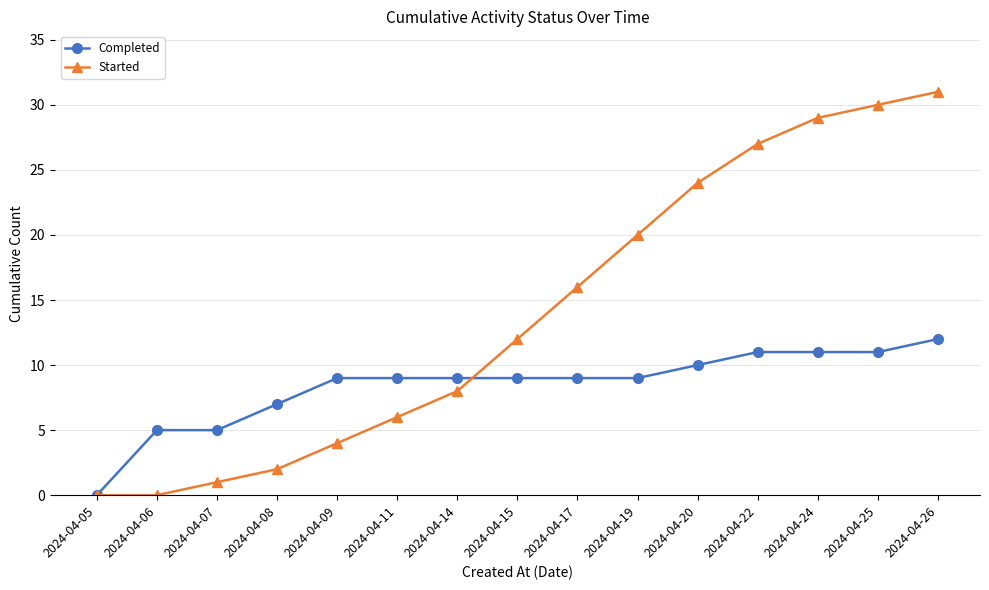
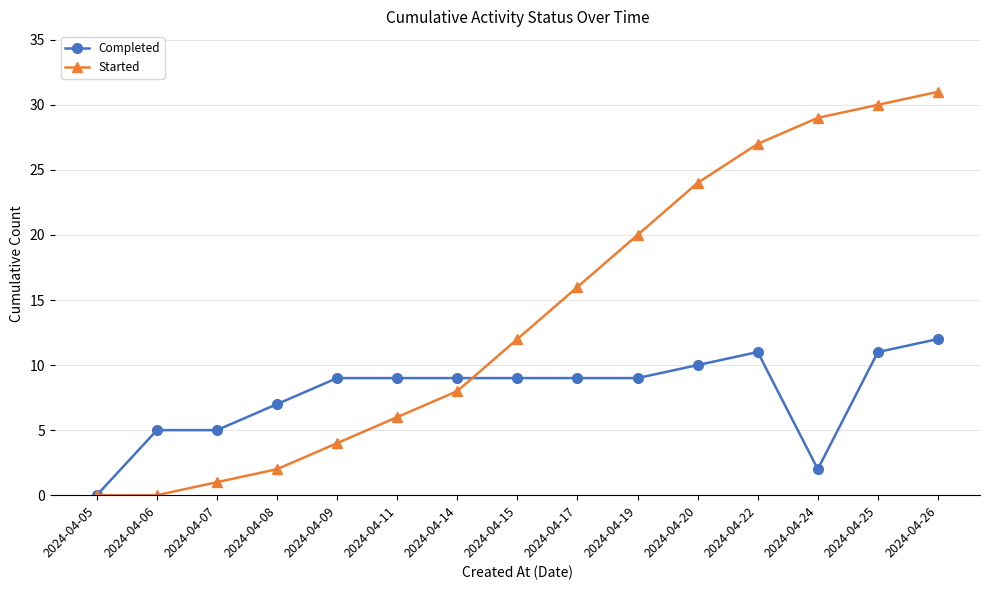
Completed, 2024-04-24: 11 -> 2
